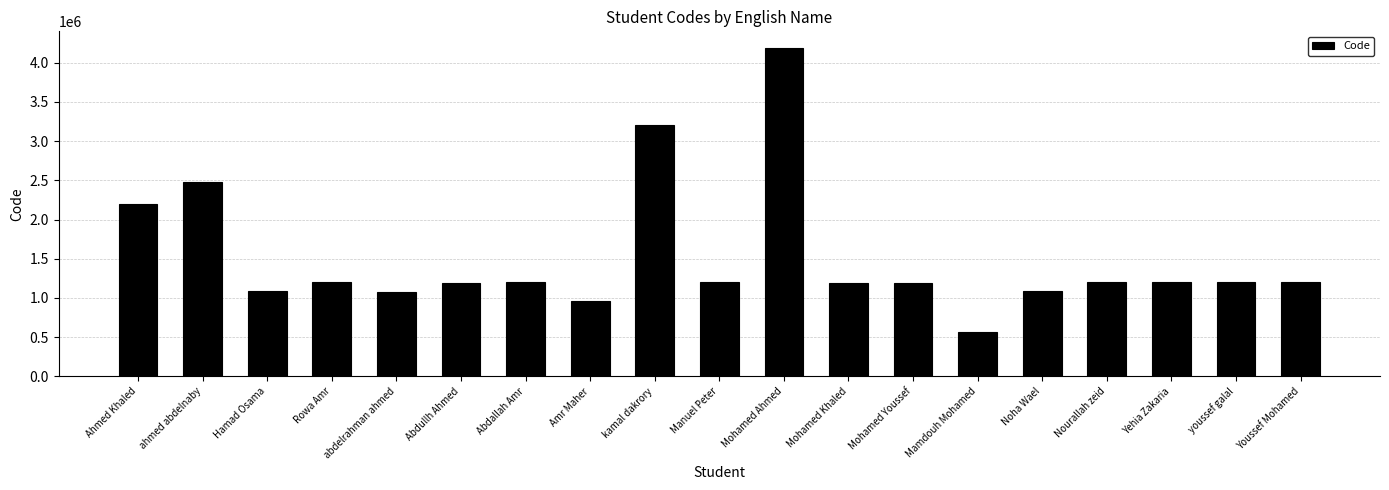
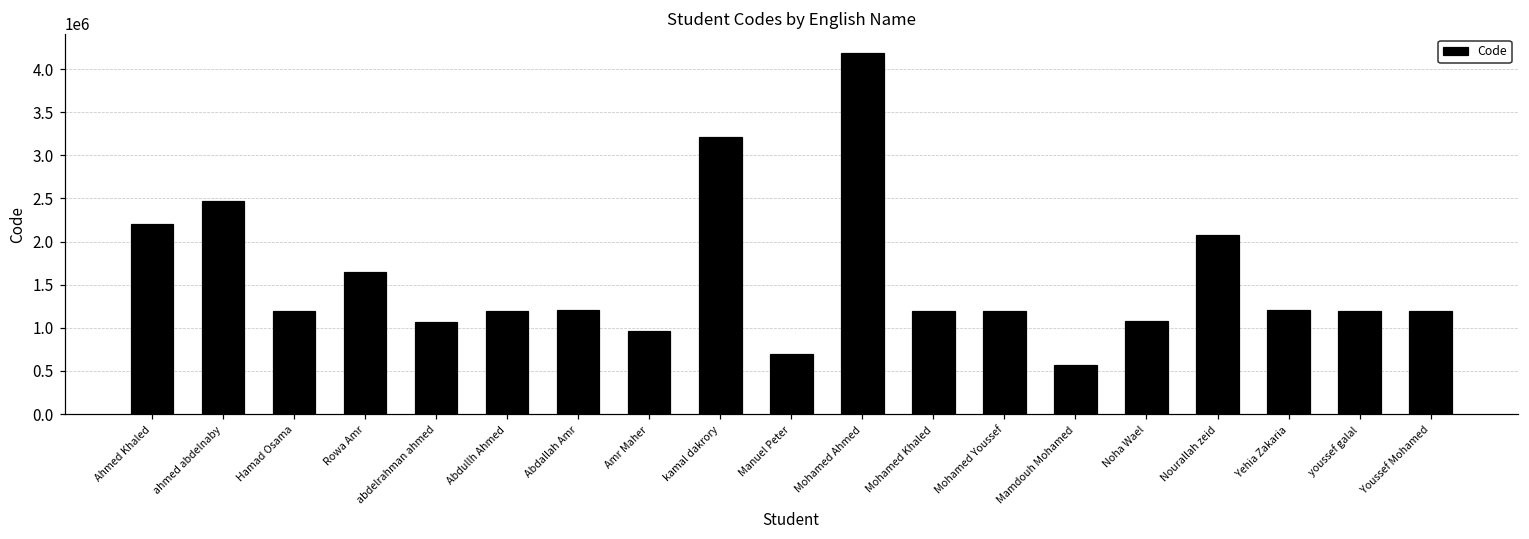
Hamad Osama: 1100000 -> 1200000
Rowa Amr: 1200000 -> 1700000
Manuel Peter: 1200000 -> 700000
Nourallah zeid: 1200000 -> 2100000
